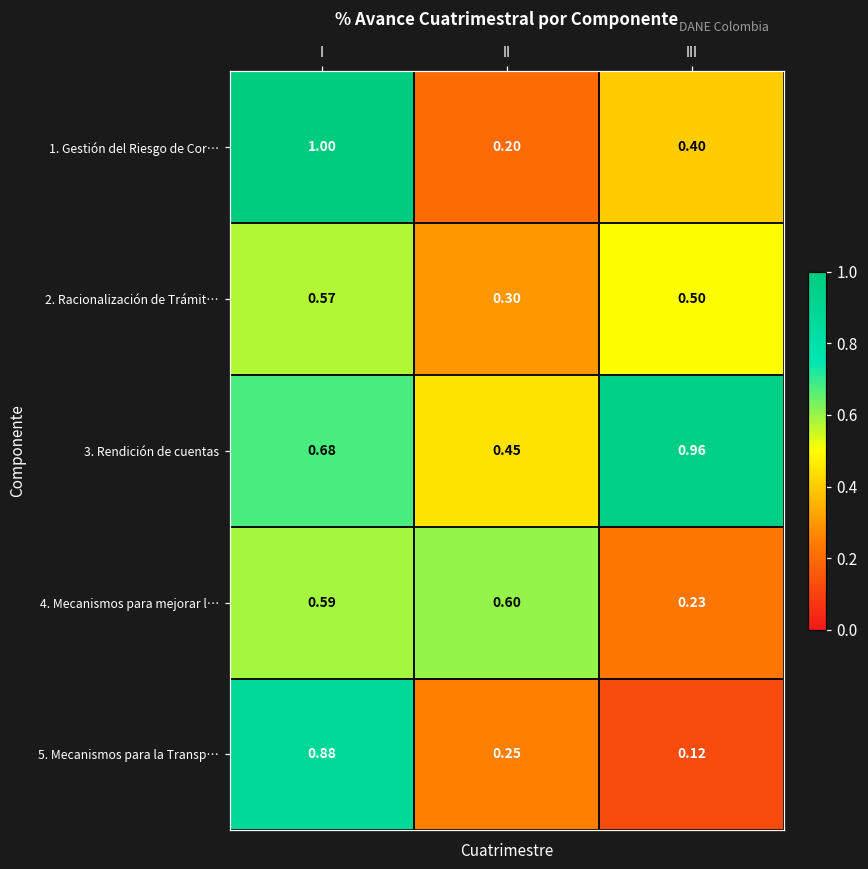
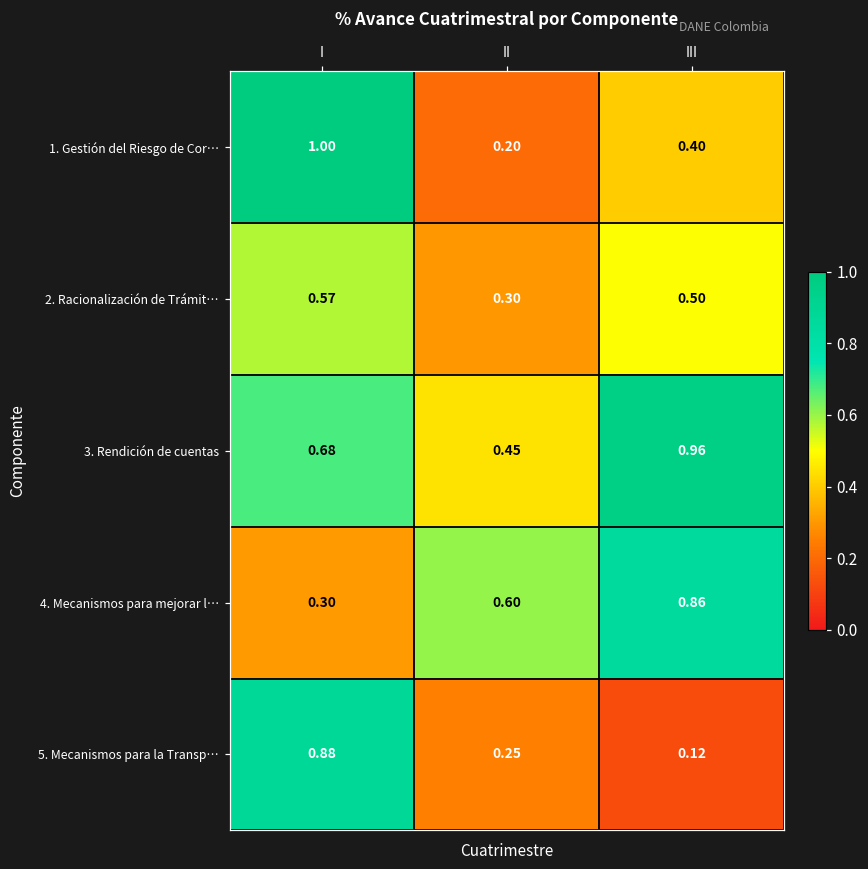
4. Mecanismos para mejorar l…, I: 0.59 -> 0.30
4. Mecanismos para mejorar l…, III: 0.23 -> 0.86
